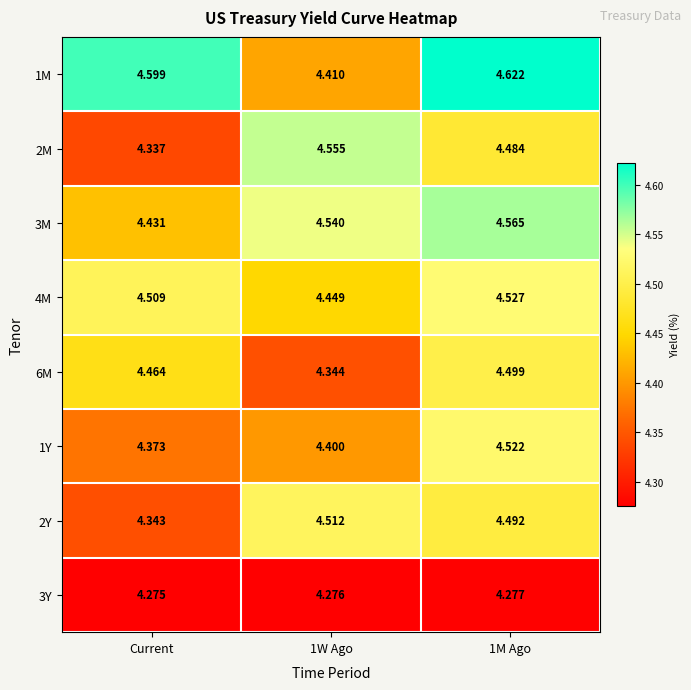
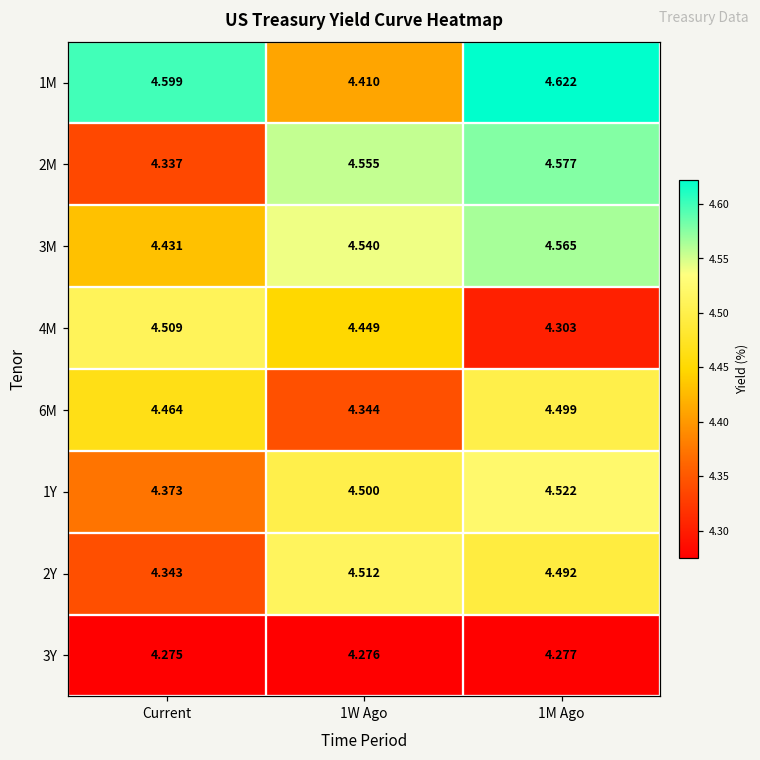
2M, 1M Ago: 4.484 -> 4.577
4M, 1M Ago: 4.527 -> 4.303
1Y, 1W Ago: 4.400 -> 4.500
